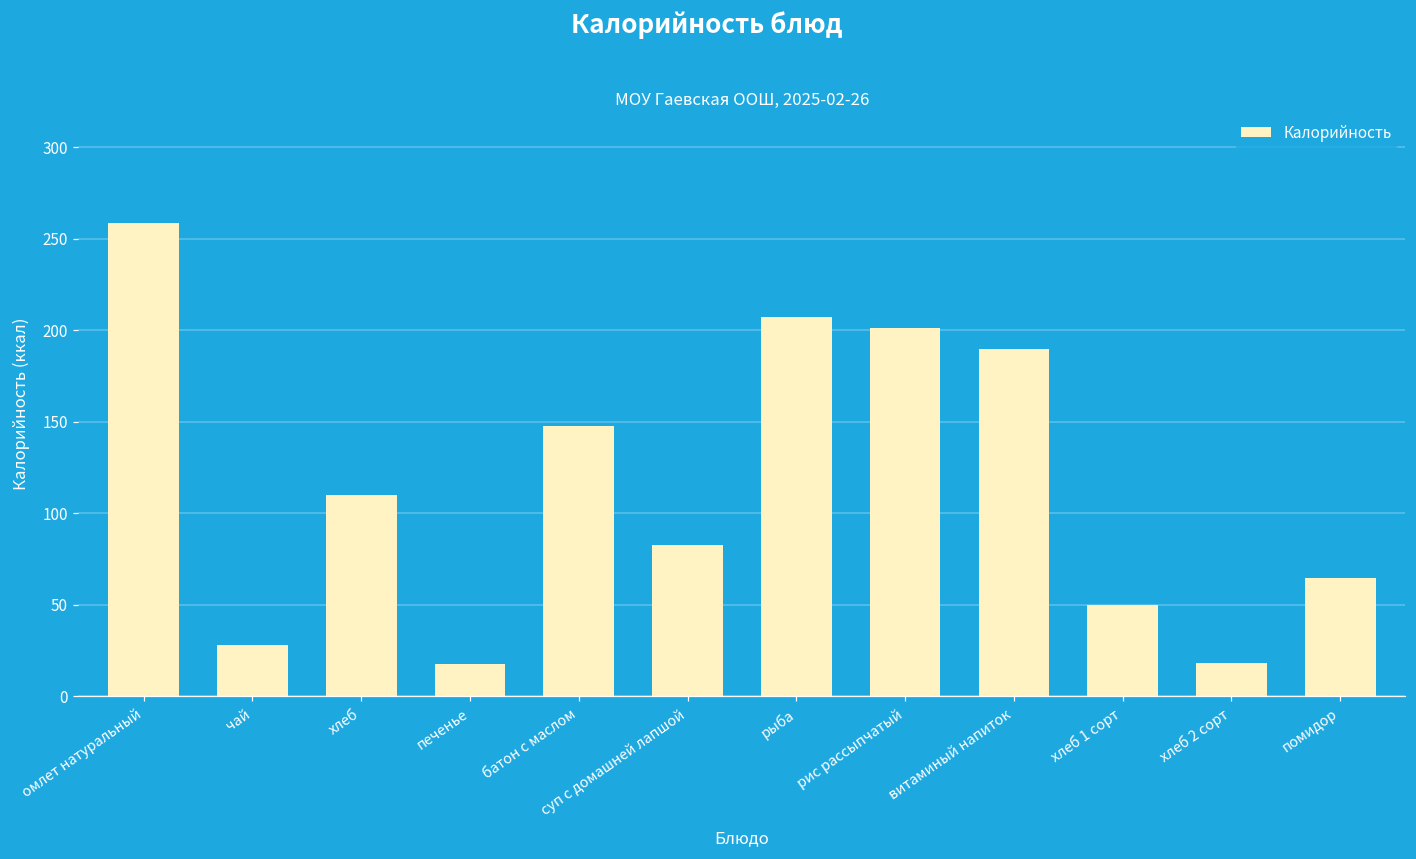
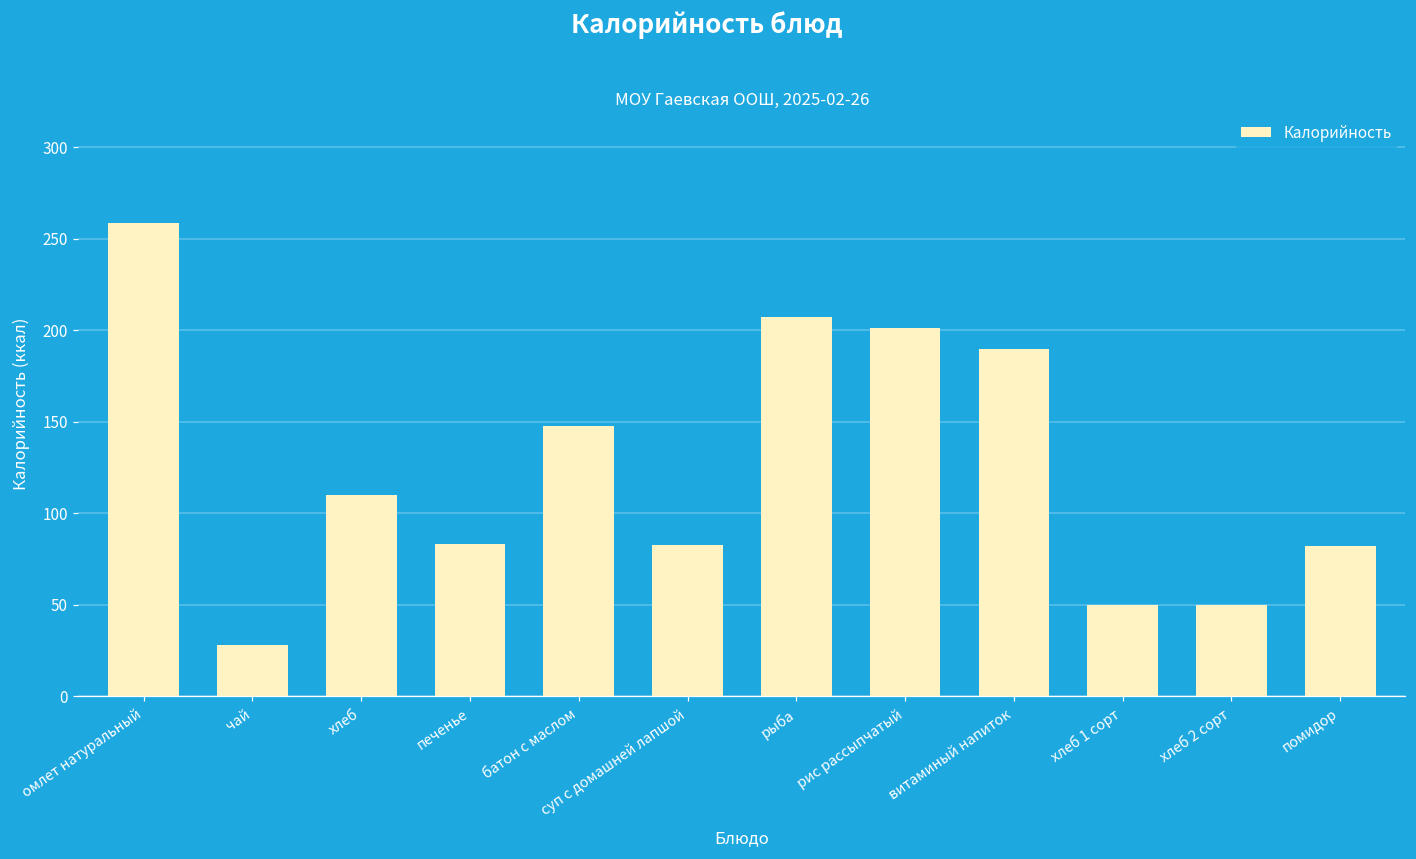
печенье: 18 -> 83
хлеб 2 сорт: 18 -> 50
помидор: 65 -> 82
